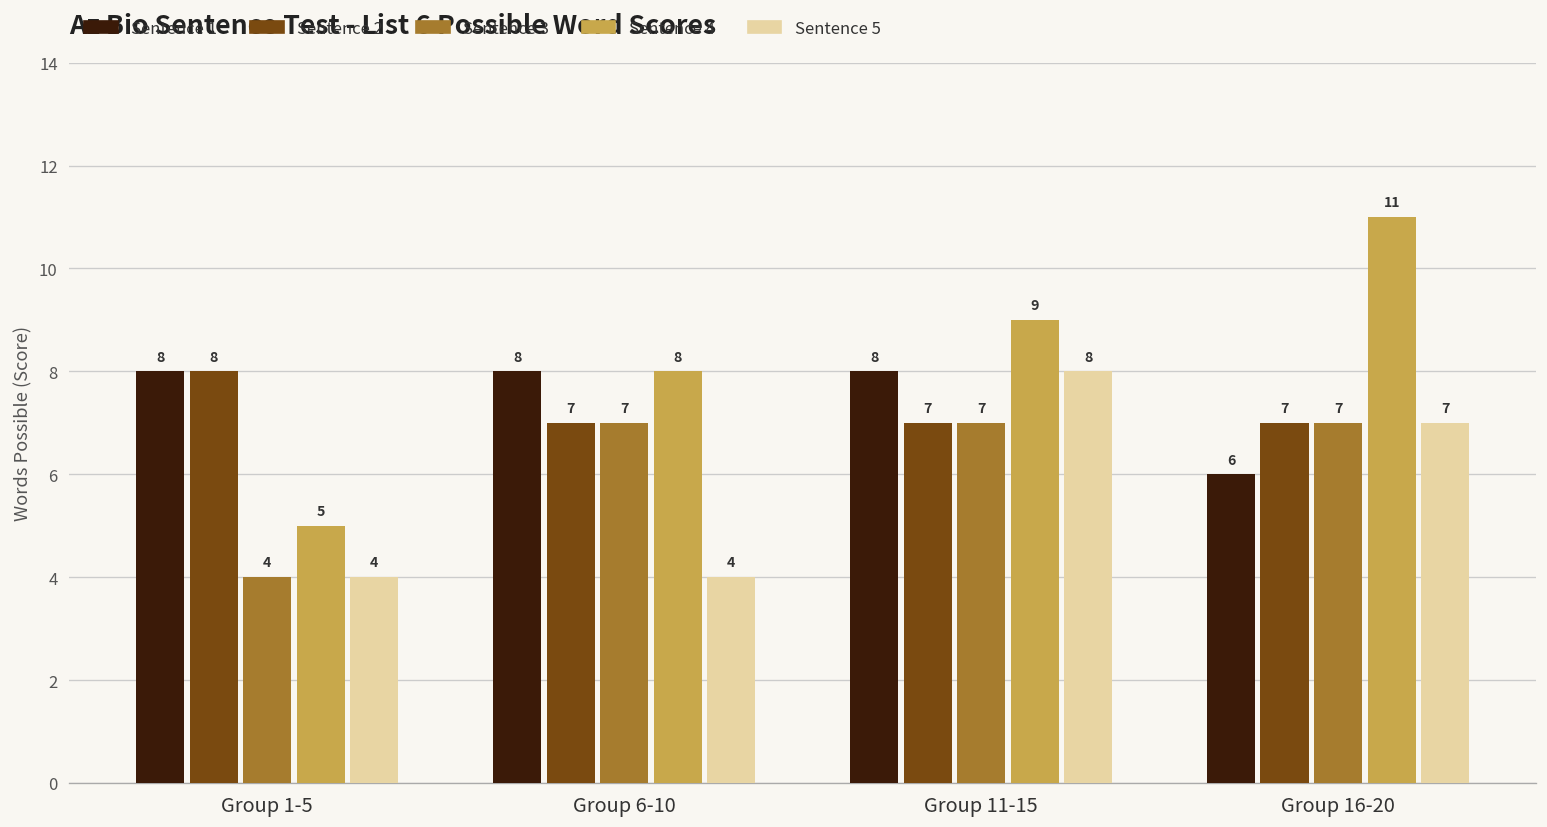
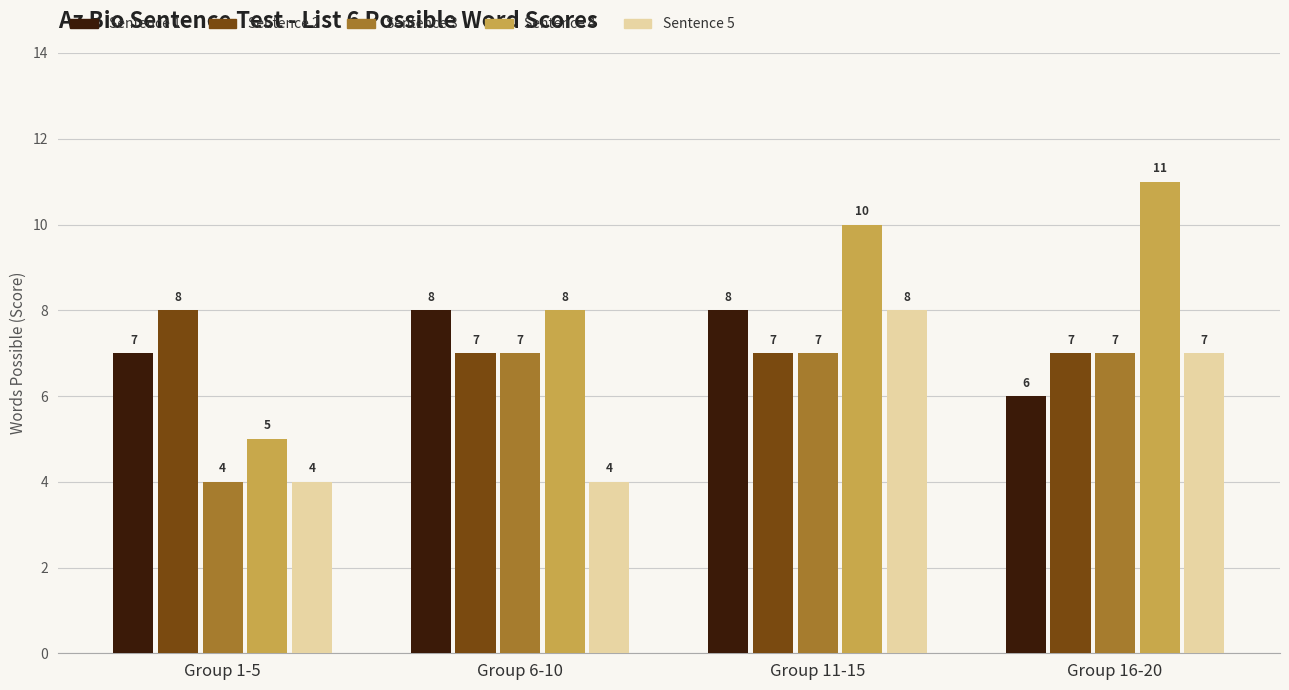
Sentence 1, Group 1-5: 8 -> 7
Sentence 4, Group 11-15: 9 -> 10
